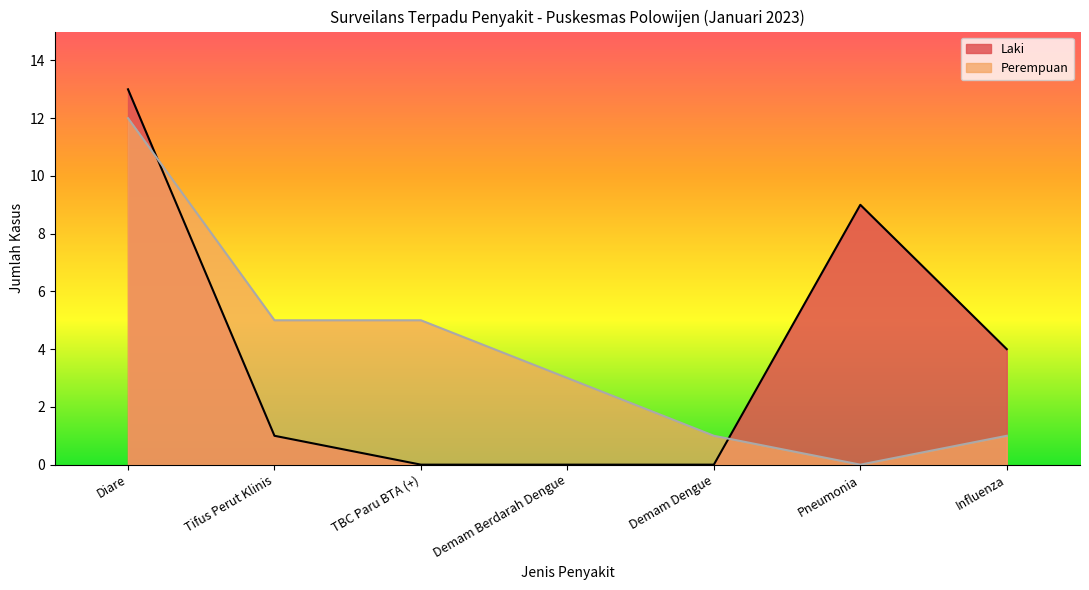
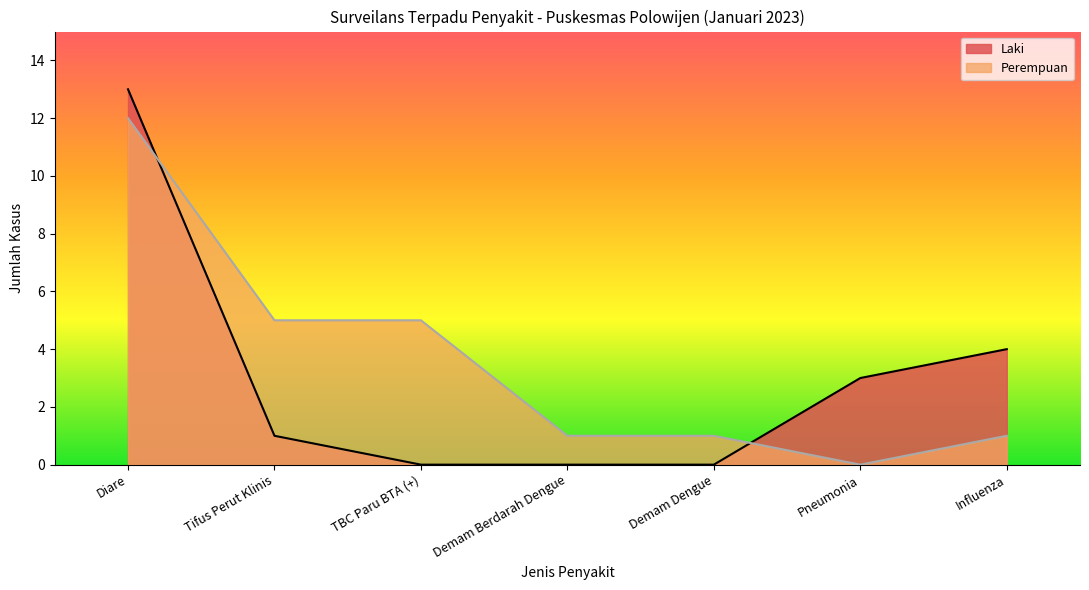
Perempuan, Demam Berdarah Dengue: 3 -> 1
Laki, Pneumonia: 9 -> 3
